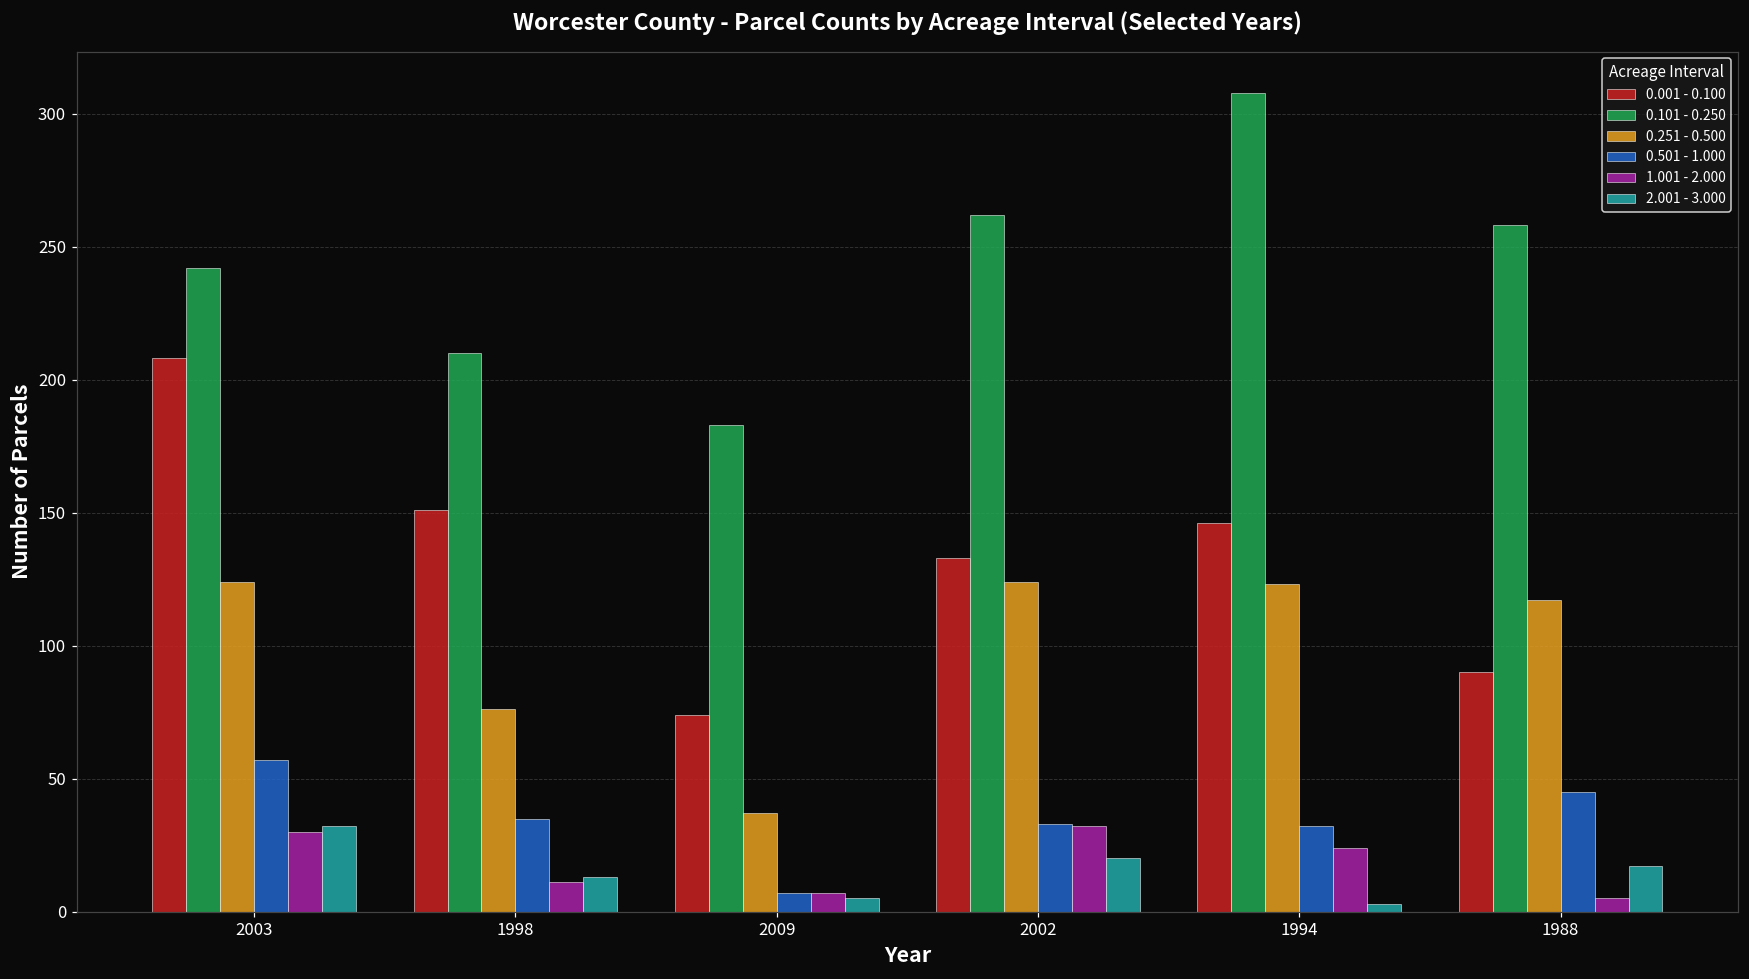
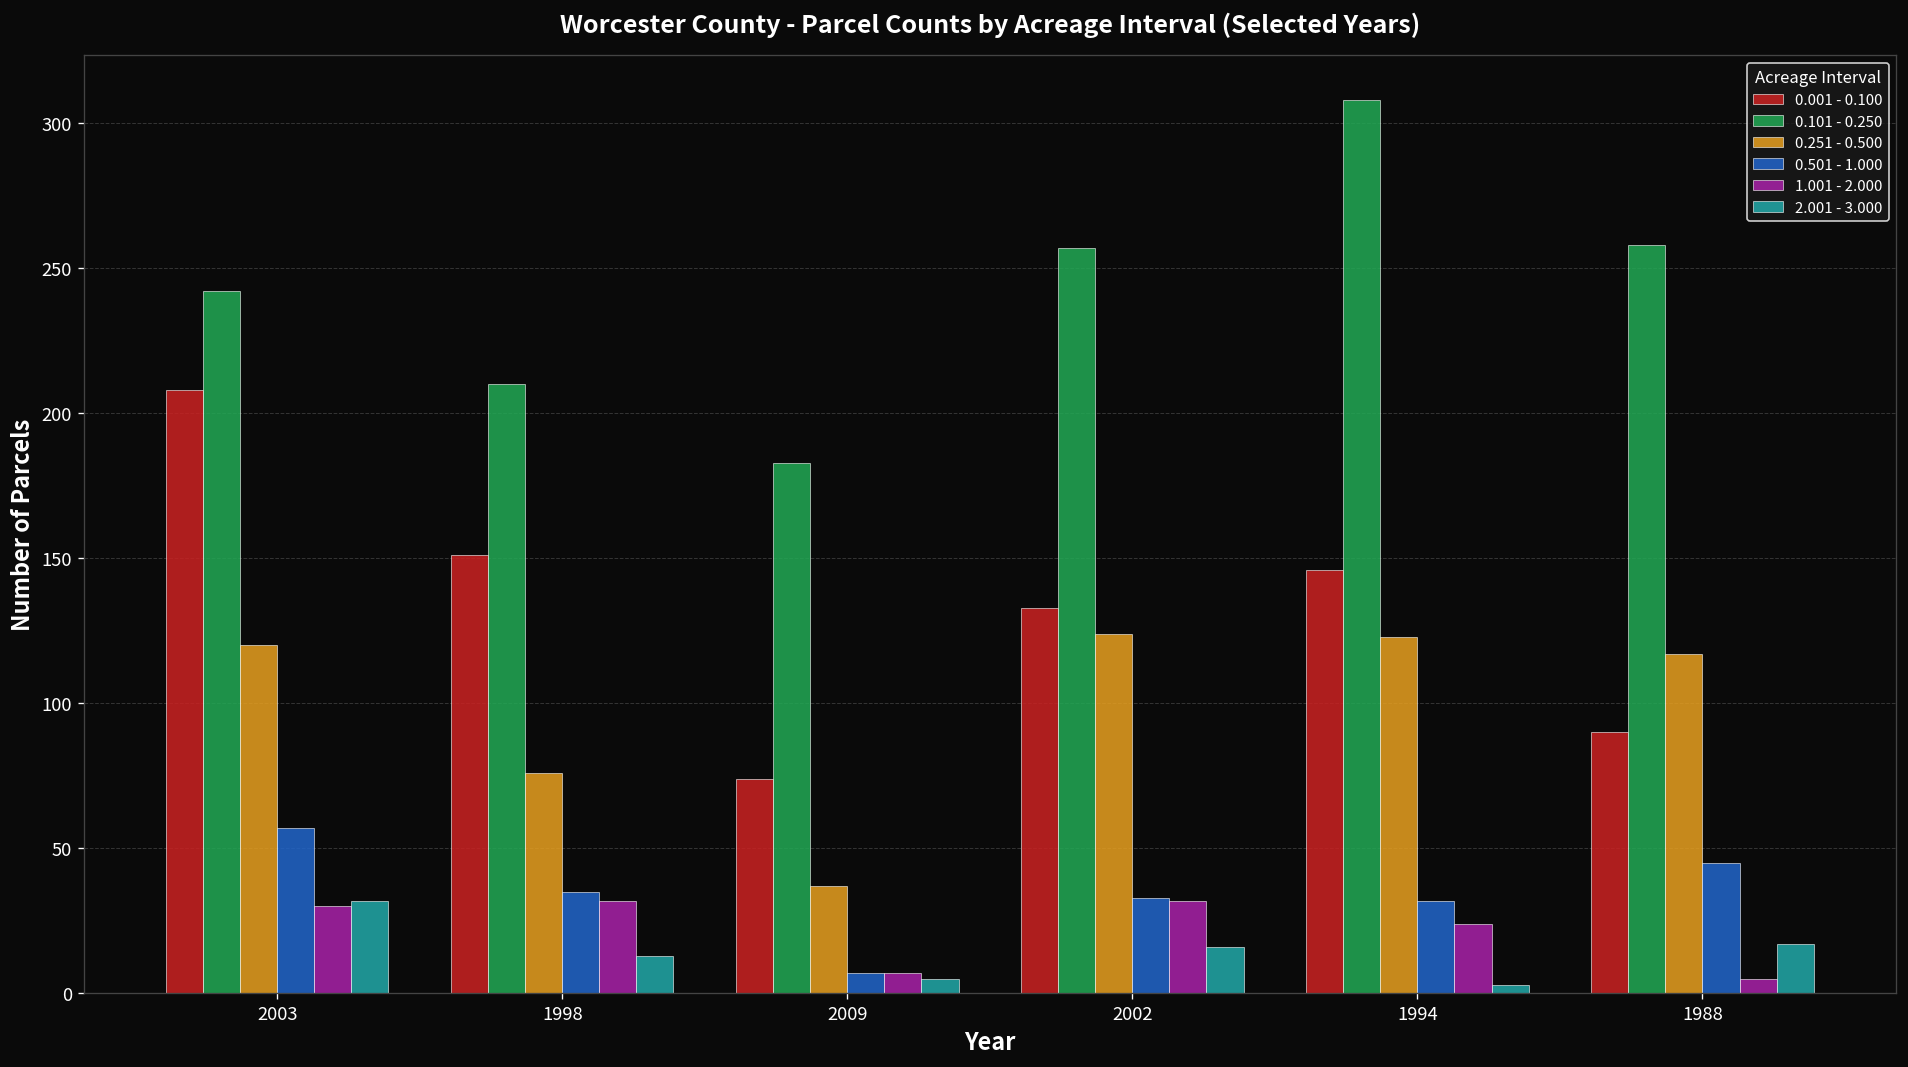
0.251 - 0.500, 2003: 124 -> 120
1.001 - 2.000, 1998: 11 -> 32
0.101 - 0.250, 2002: 262 -> 257
2.001 - 3.000, 2002: 20 -> 16
